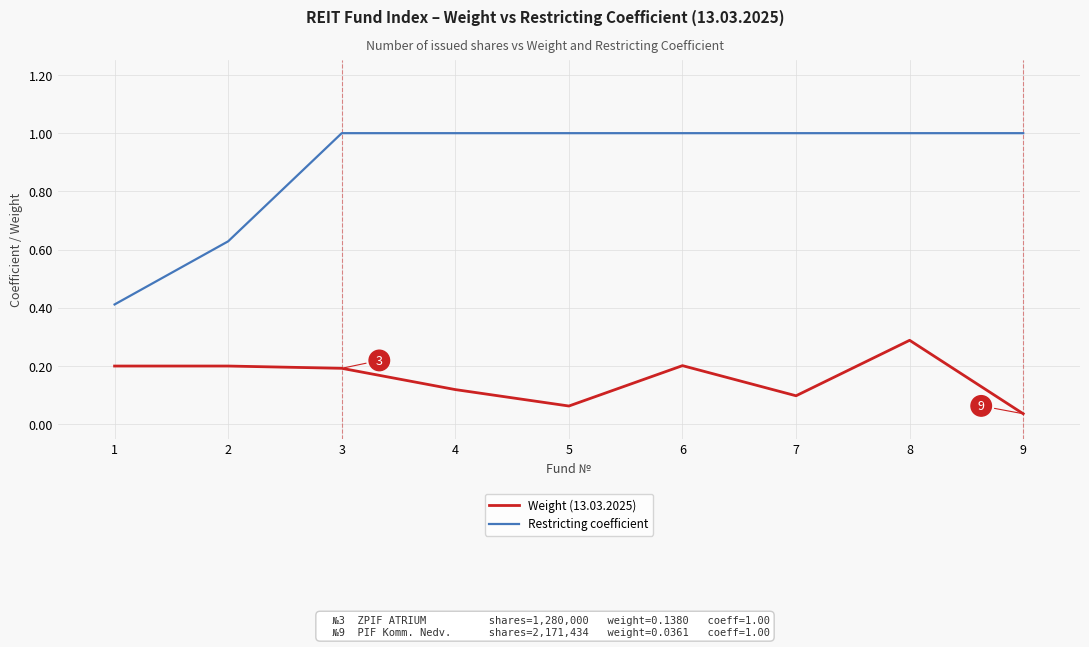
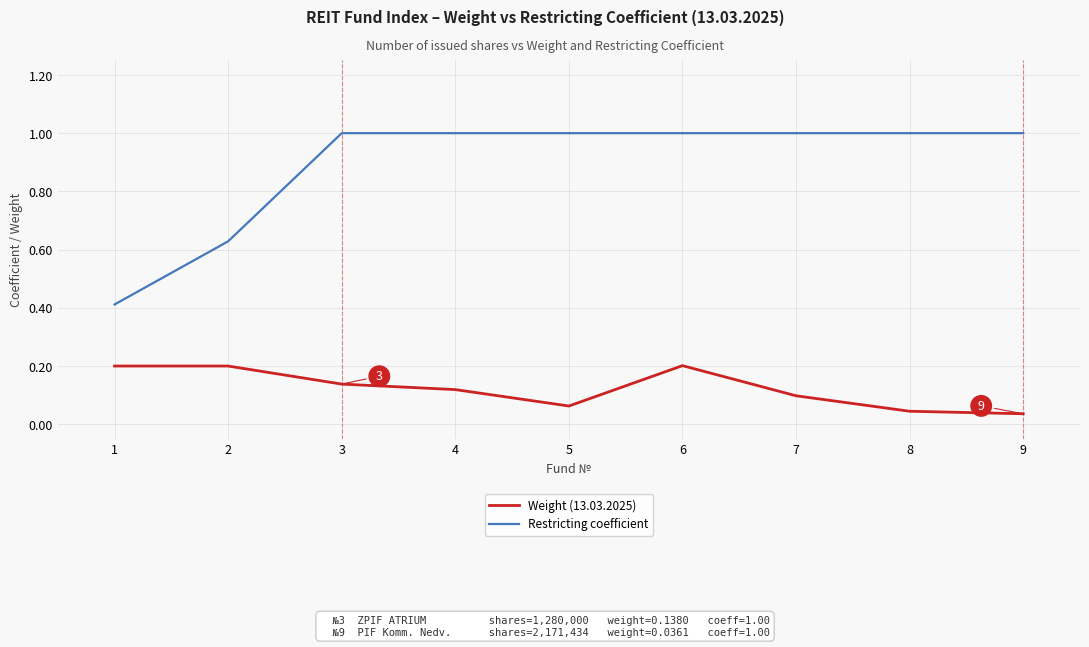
Weight (13.03.2025), 3: 0.19 -> 0.14
Weight (13.03.2025), 8: 0.29 -> 0.04
